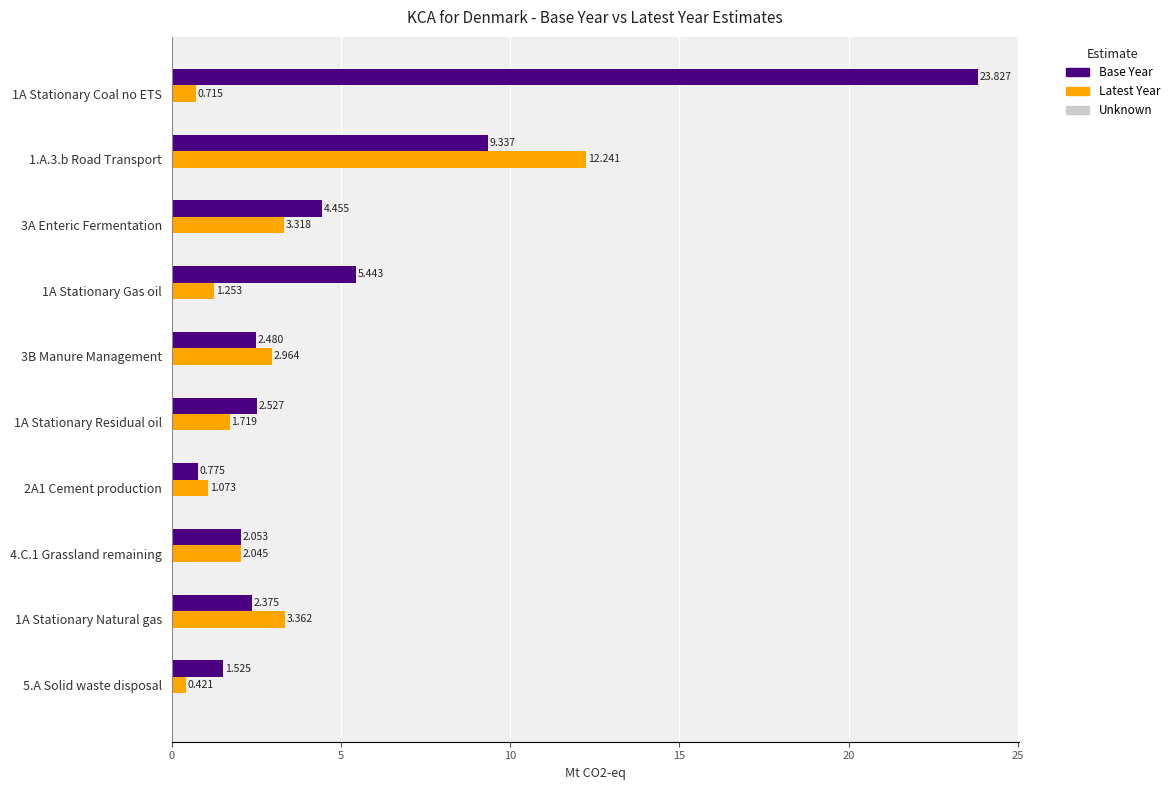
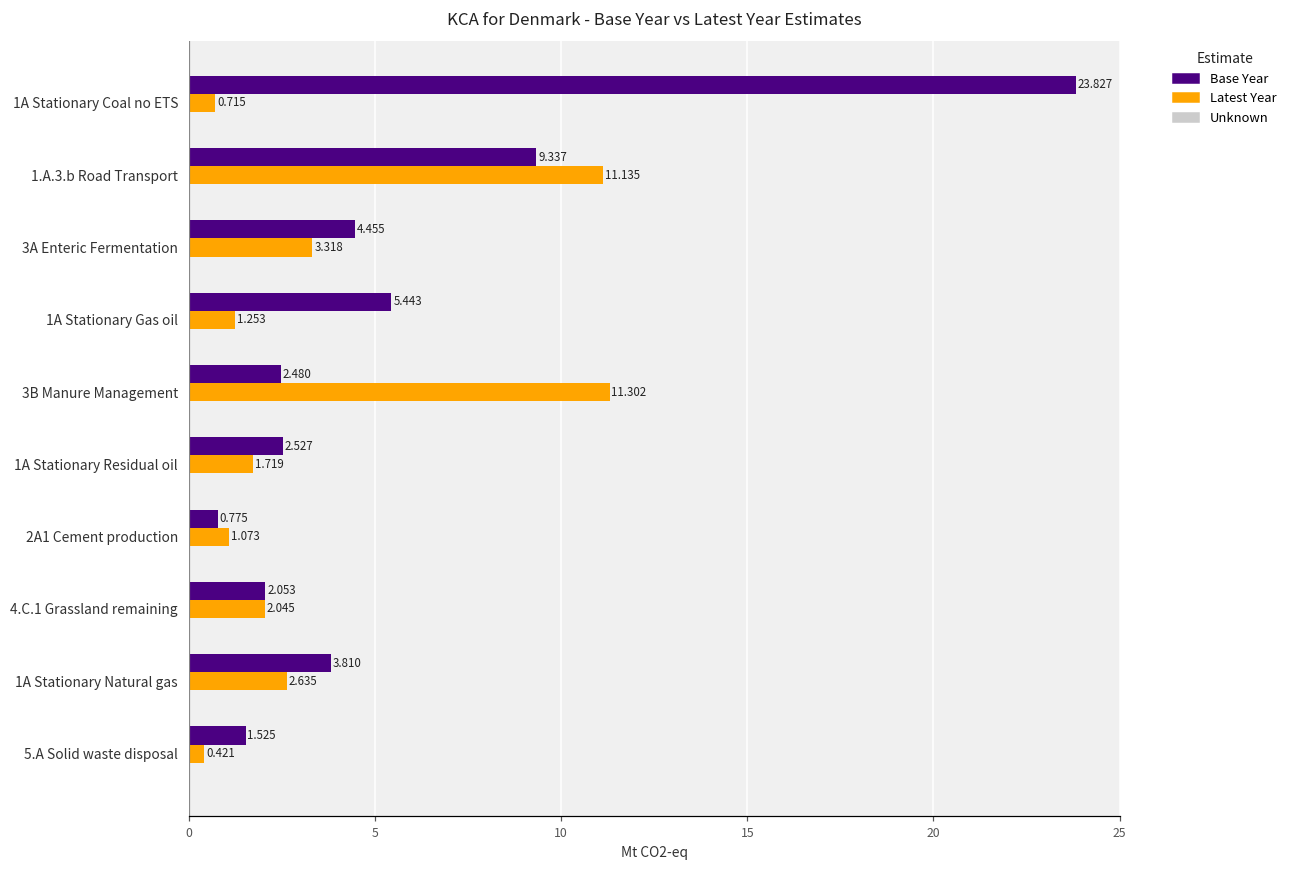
Latest Year, 1.A.3.b Road Transport: 12.241 -> 11.135
Latest Year, 3B Manure Management: 2.964 -> 11.302
Base Year, 1A Stationary Natural gas: 2.375 -> 3.810
Latest Year, 1A Stationary Natural gas: 3.362 -> 2.635
